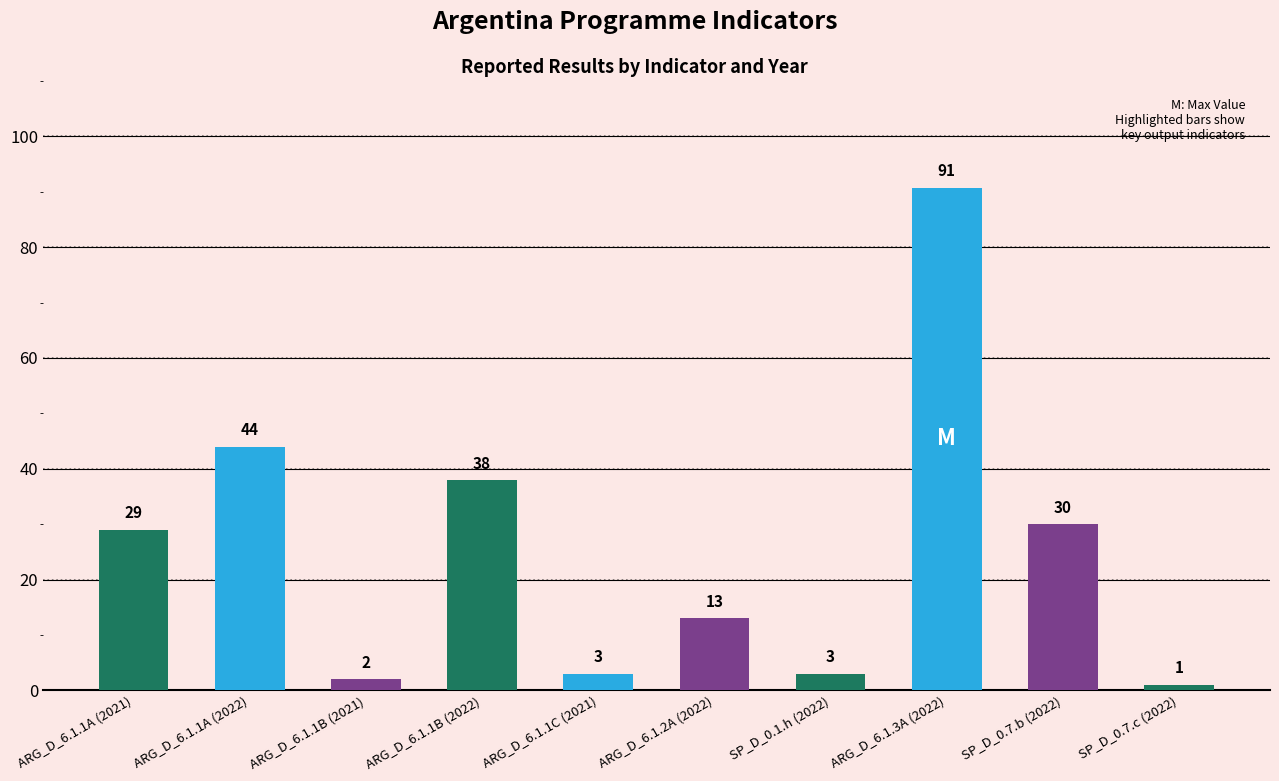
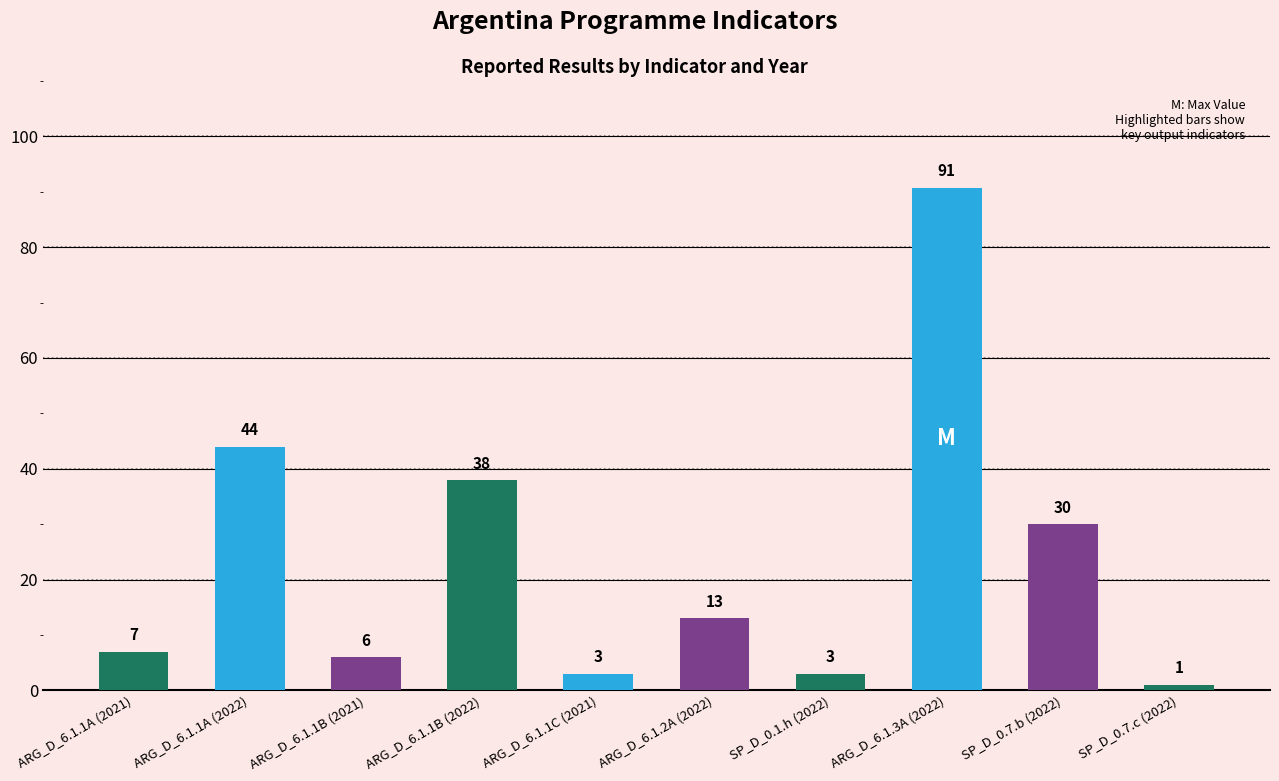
ARG_D_6.1.1A (2021): 29 -> 7
ARG_D_6.1.1B (2021): 2 -> 6
